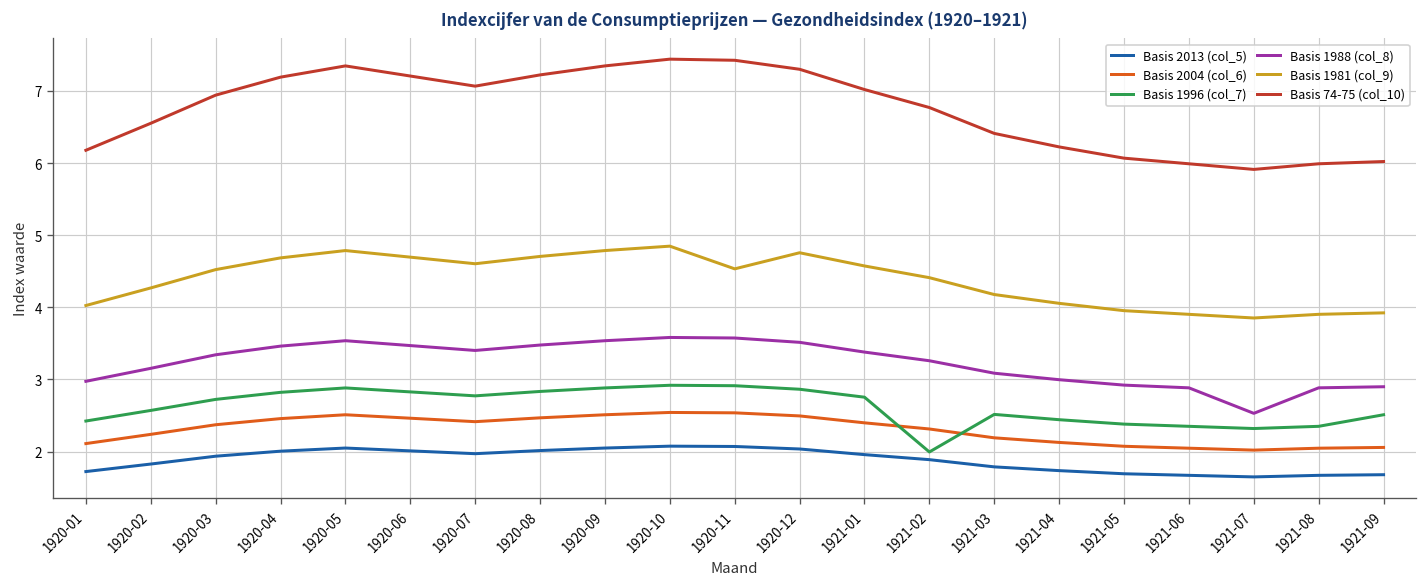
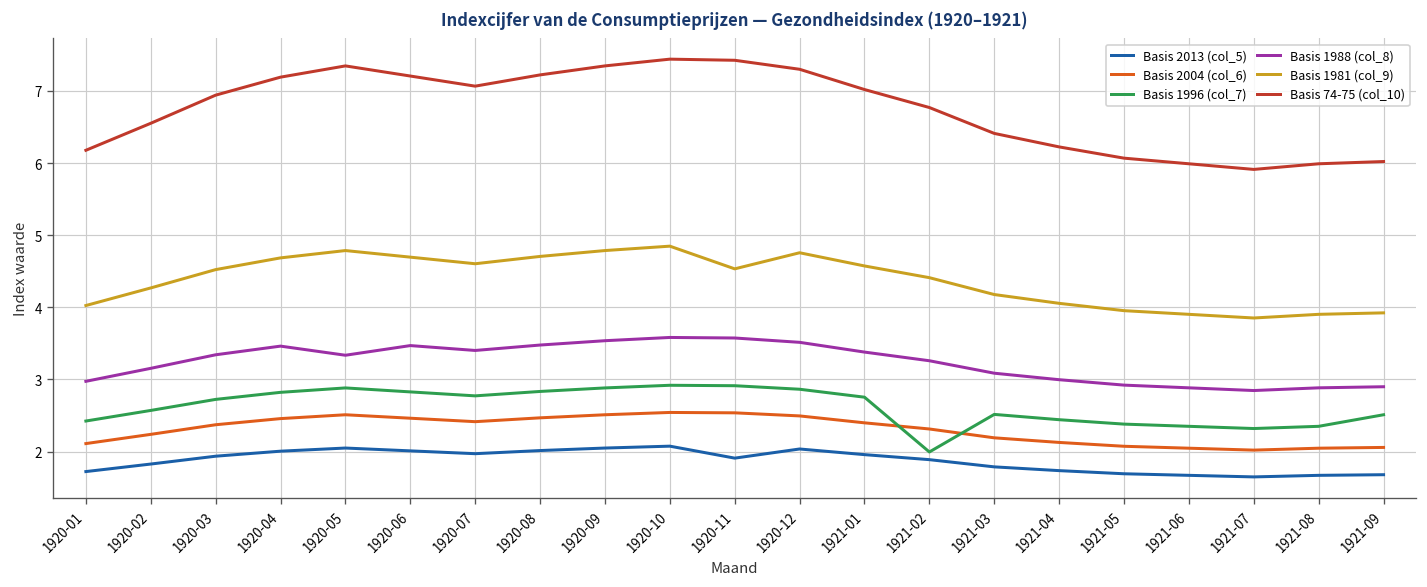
Basis 1988 (col_8), 1920-05: 3.5 -> 3.3
Basis 2013 (col_5), 1920-11: 2.1 -> 1.9
Basis 1988 (col_8), 1921-07: 2.5 -> 2.8
